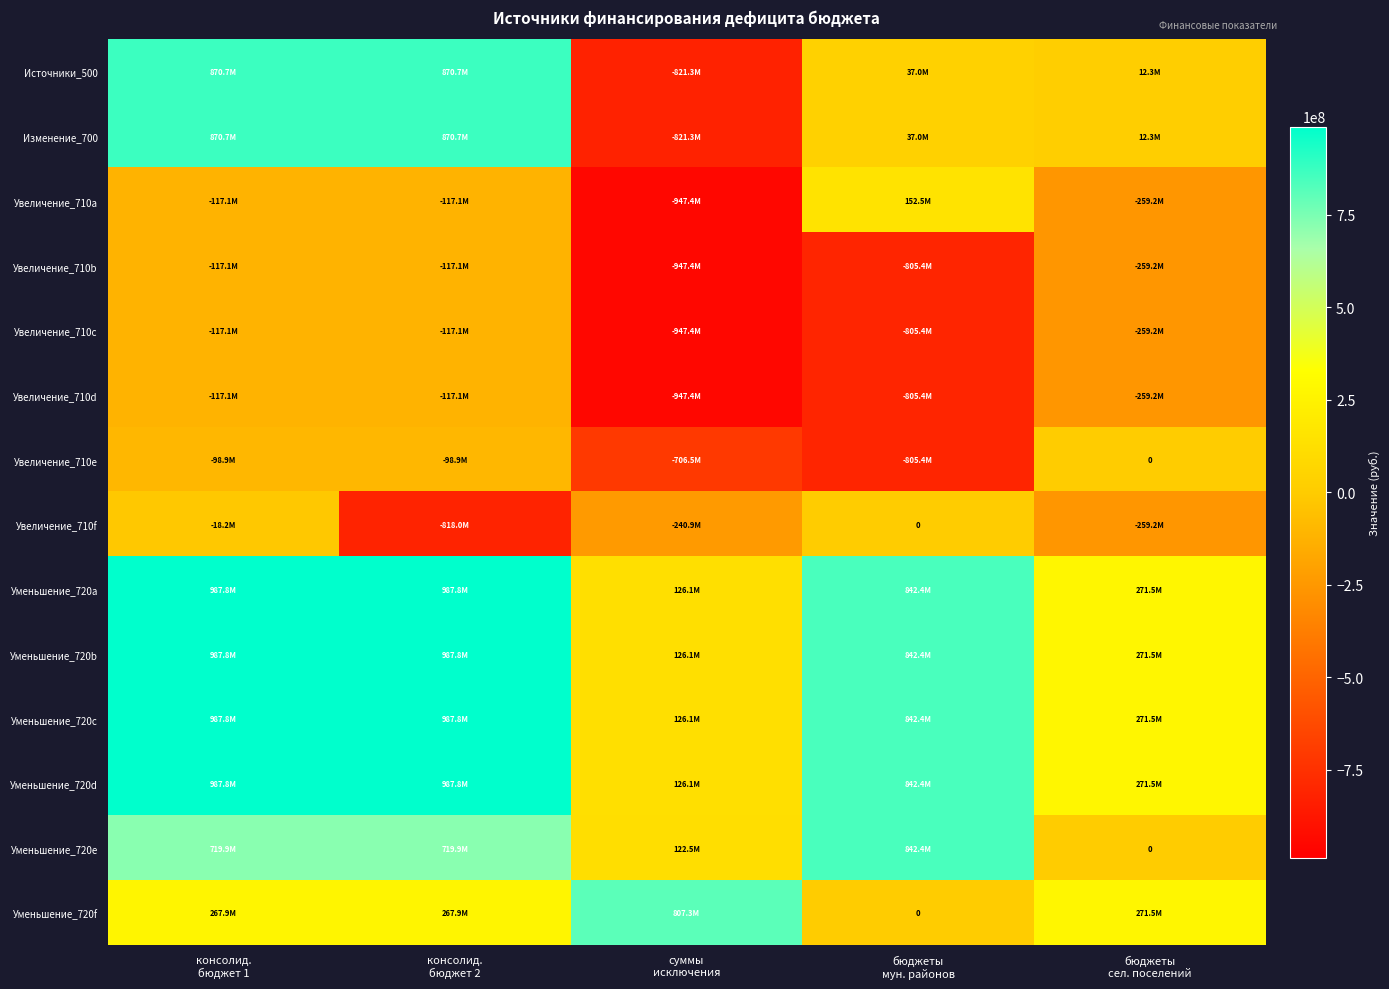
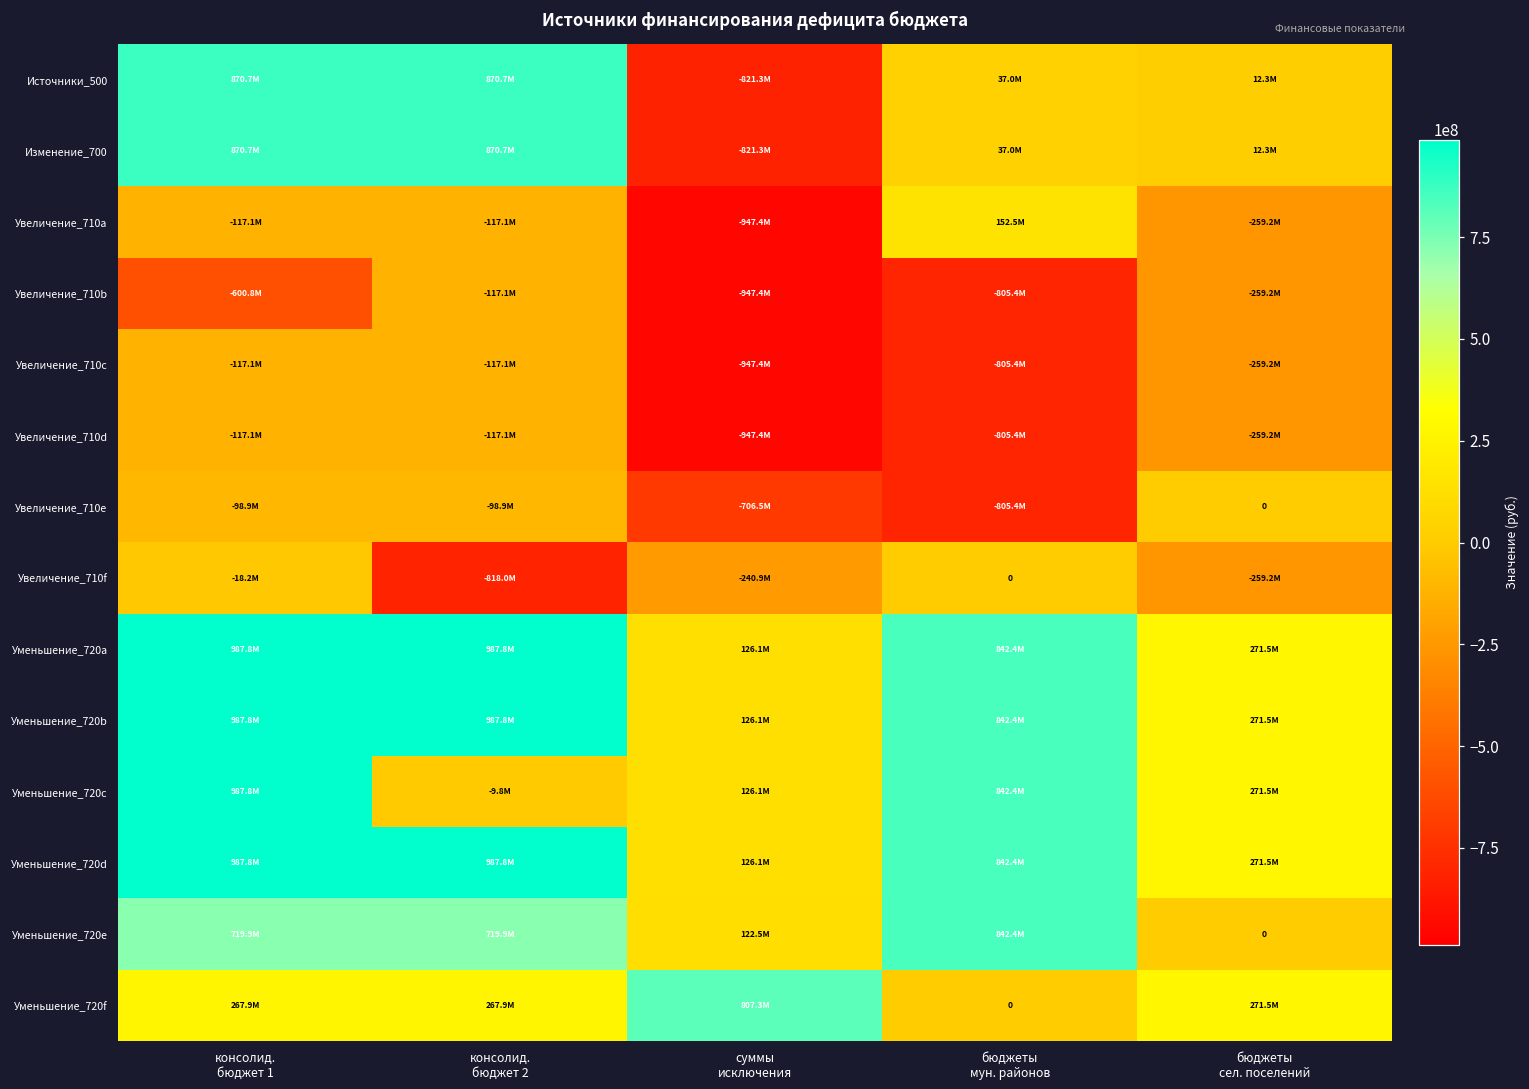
Увеличение_710b, консолид. бюджет 1: -117.1M -> -600.8M
Уменьшение_720c, консолид. бюджет 2: 987.8M -> -9.8M
